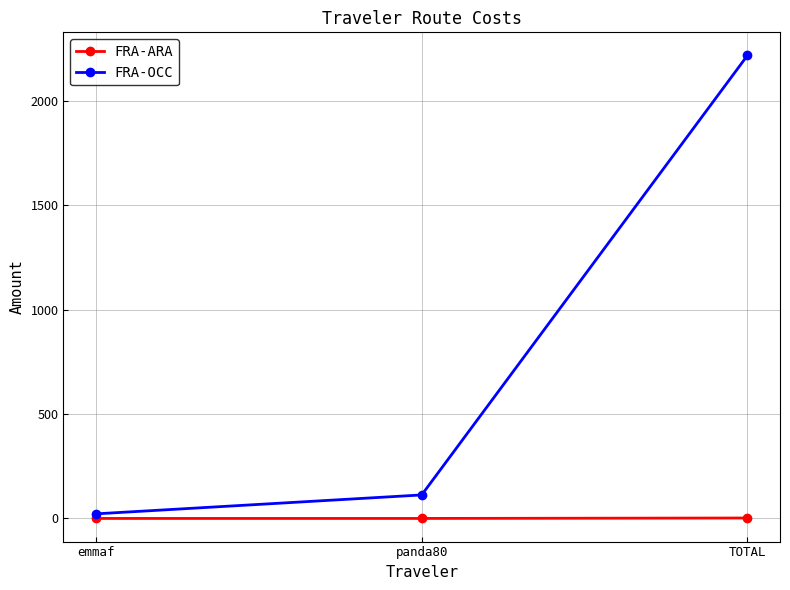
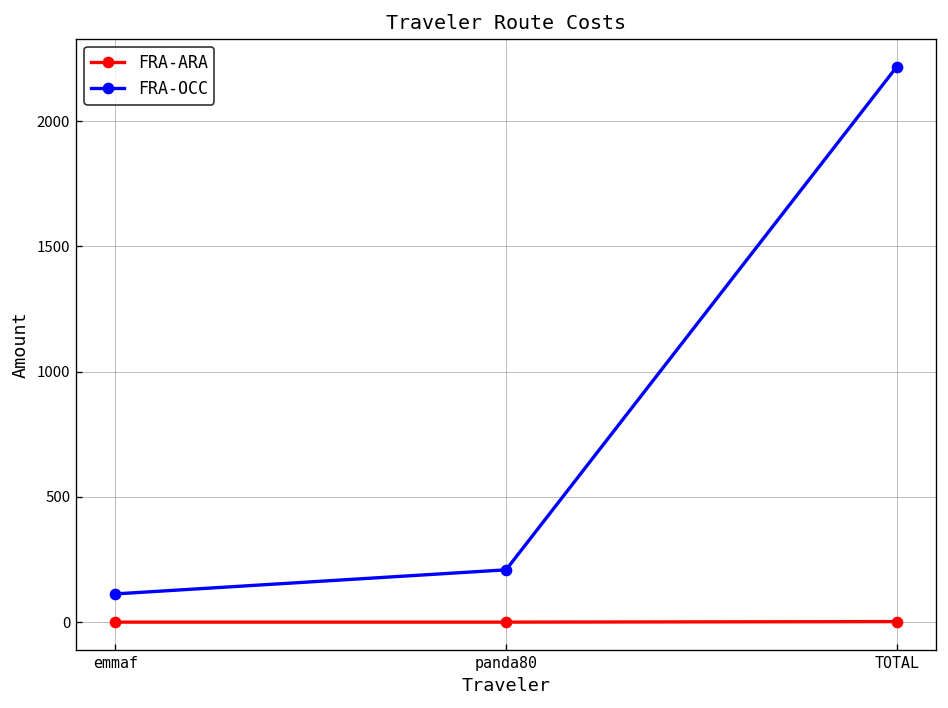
FRA-OCC, emmaf: 20 -> 110
FRA-OCC, panda80: 110 -> 210
